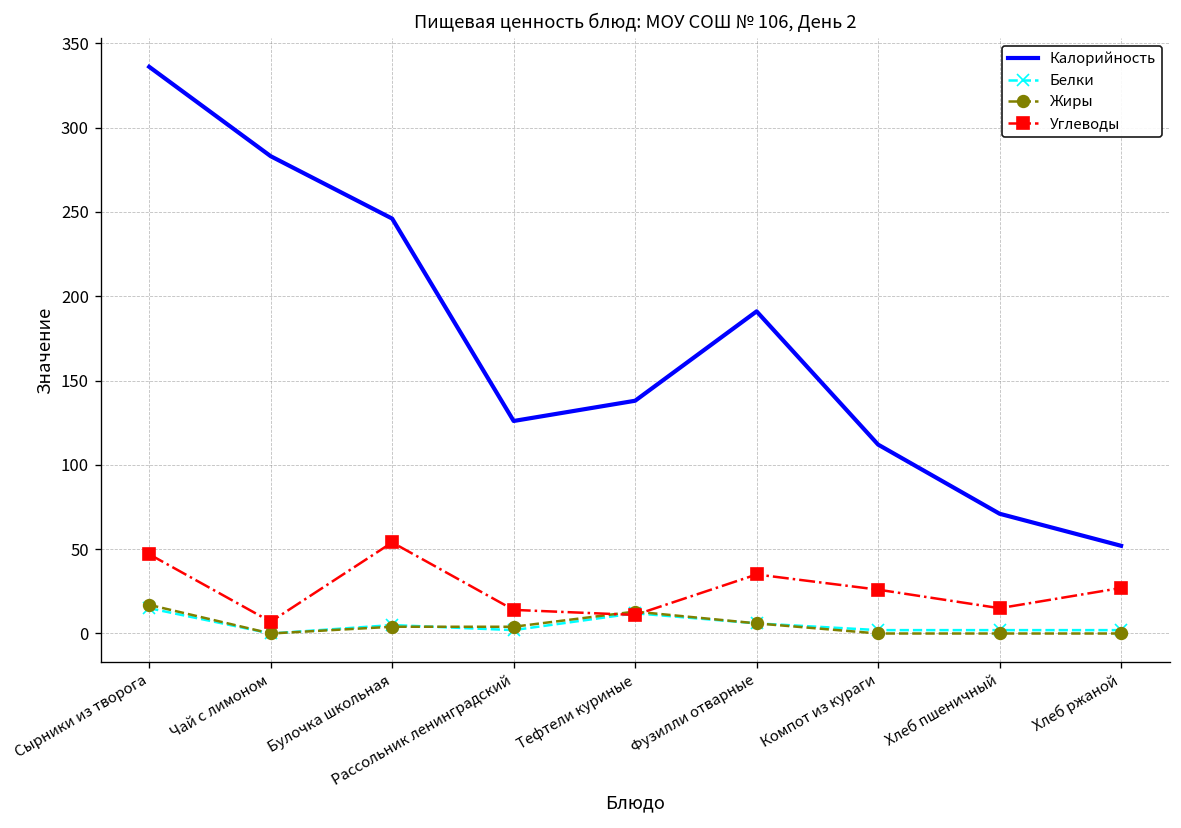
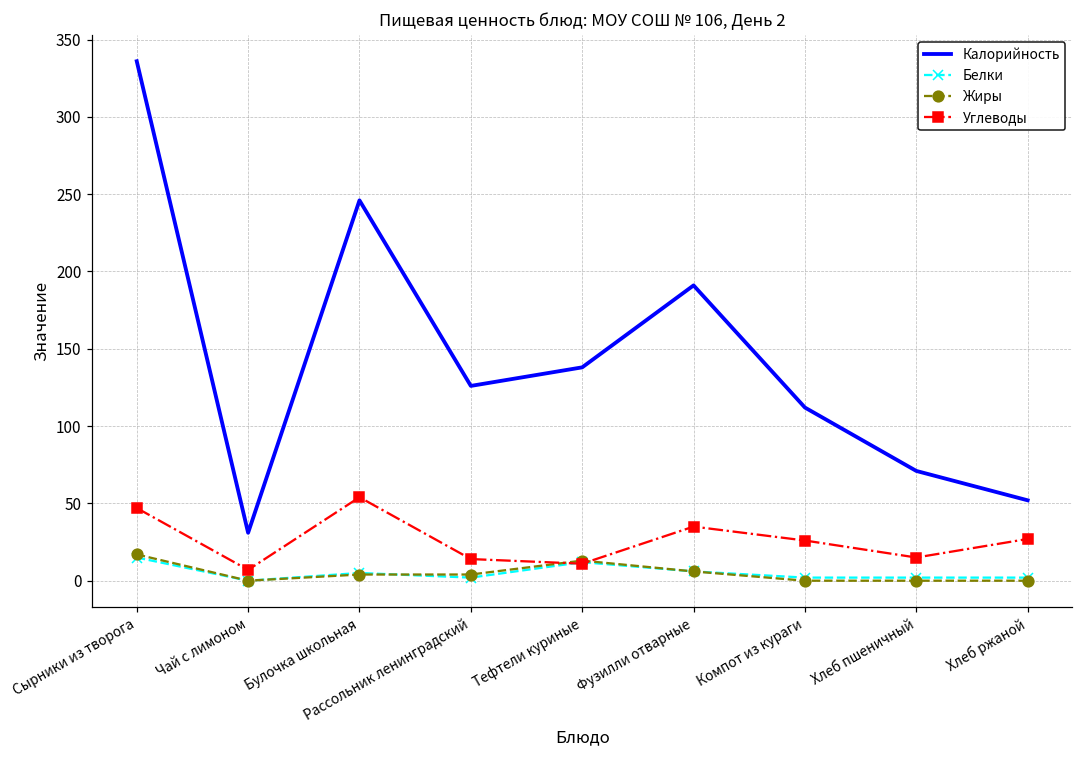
Калорийность, Чай с лимоном: 283 -> 31
